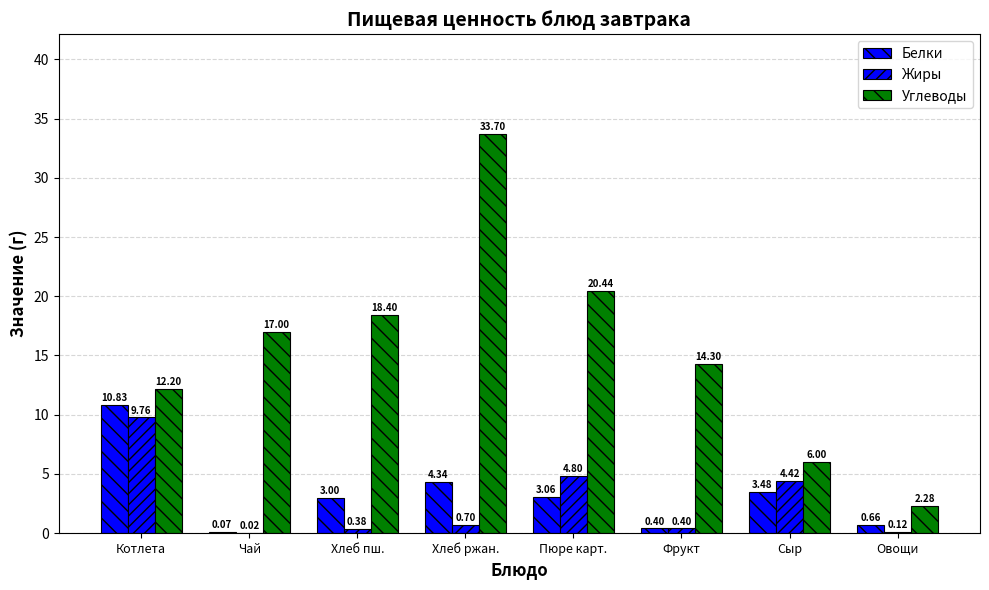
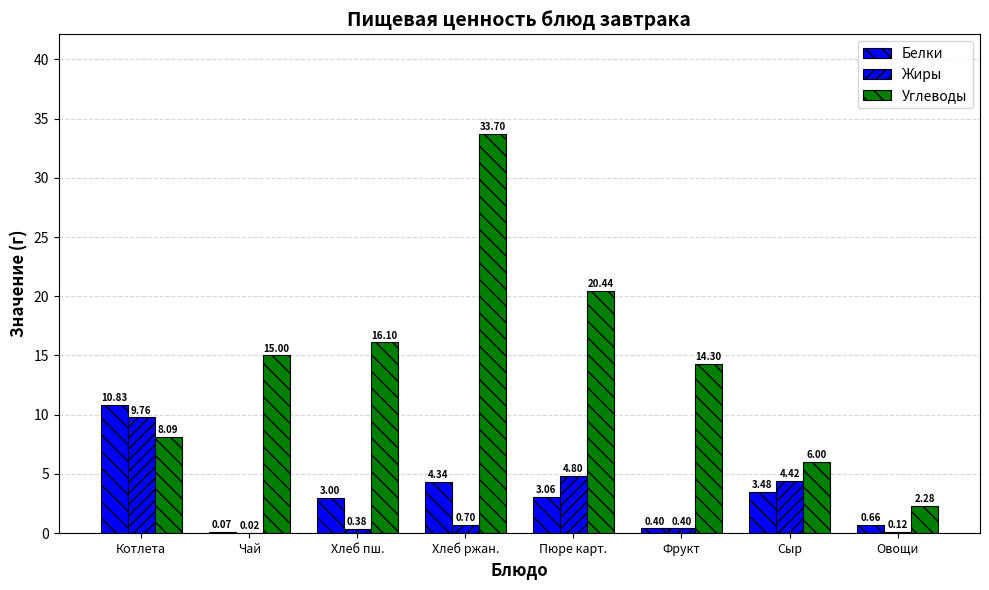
Углеводы, Котлета: 12.20 -> 8.09
Углеводы, Чай: 17.00 -> 15.00
Углеводы, Хлеб пш.: 18.40 -> 16.10
